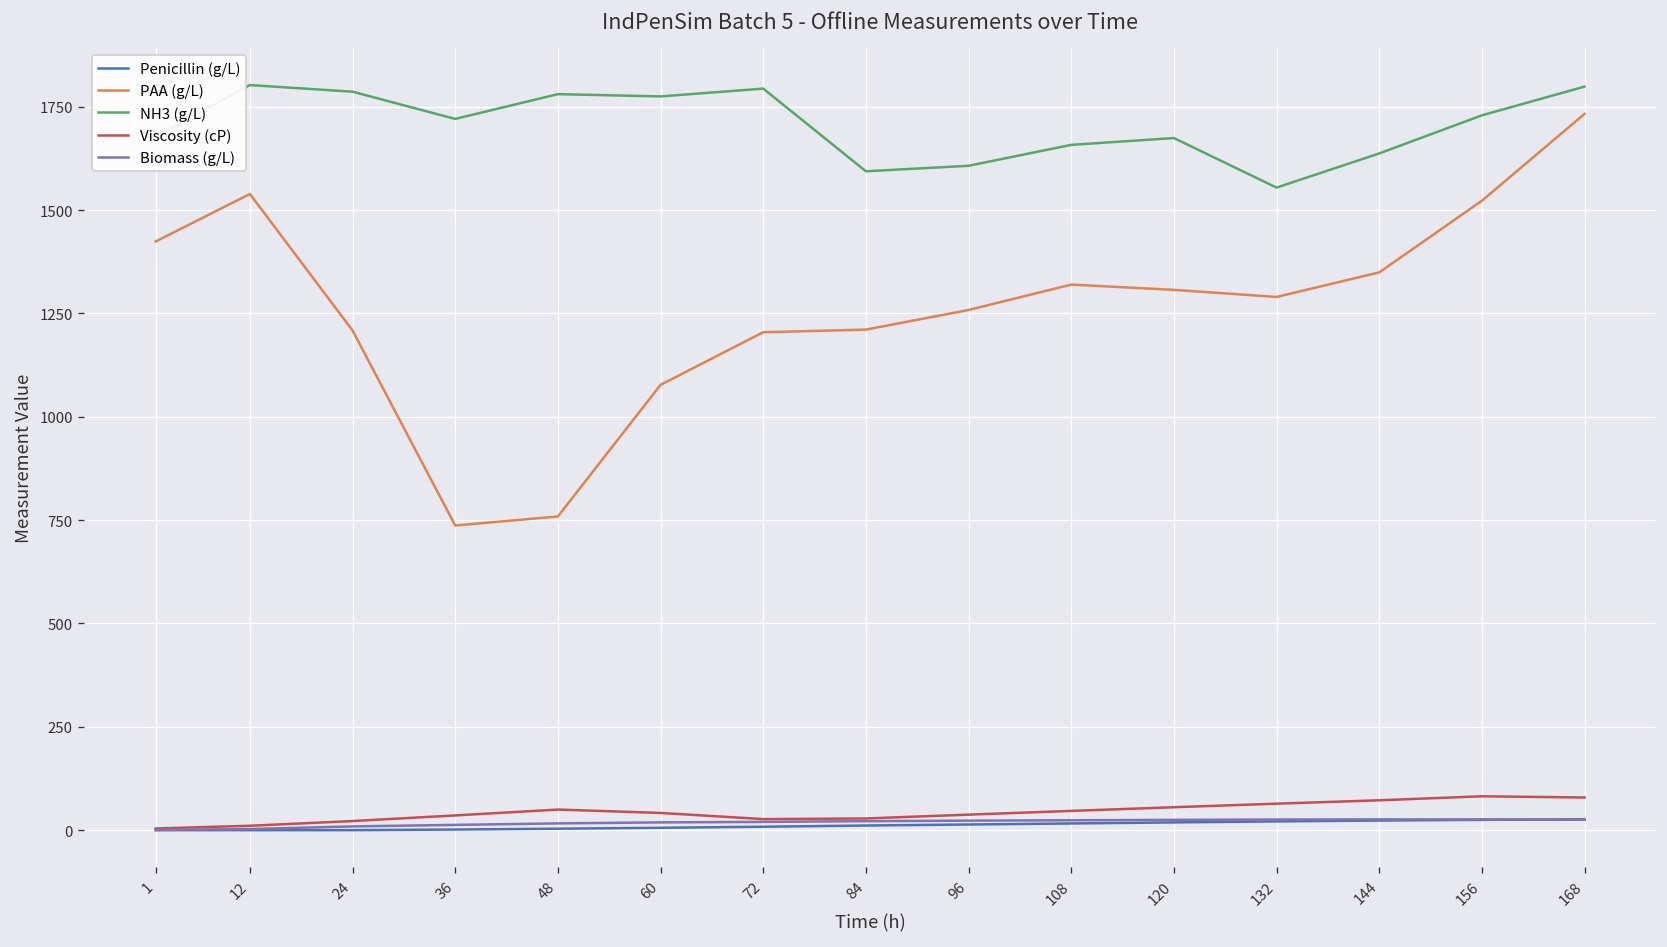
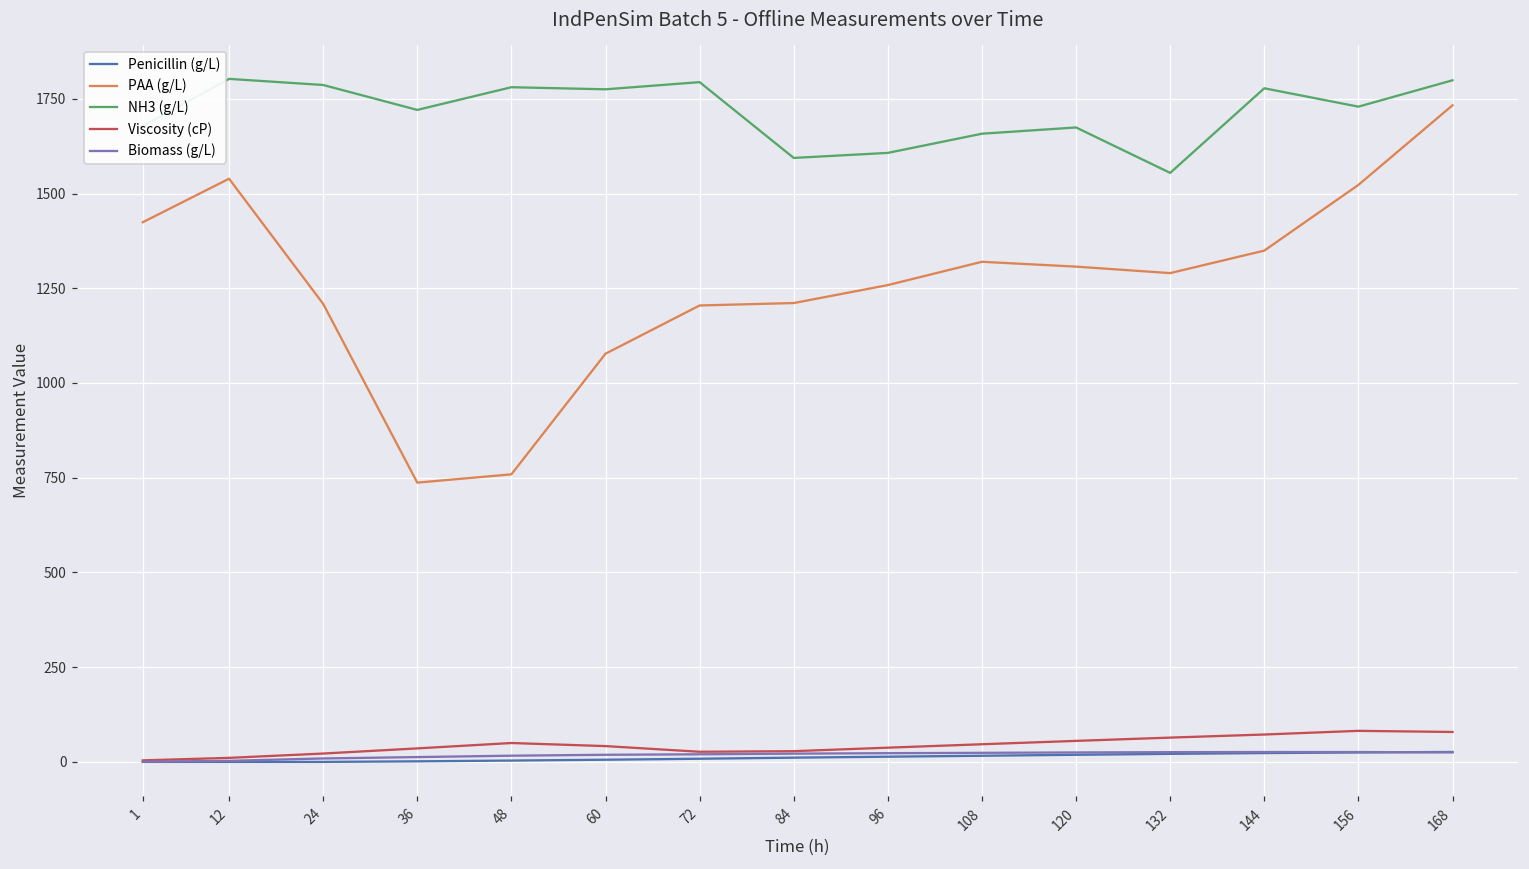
NH3 (g/L), 144: 1640 -> 1780
